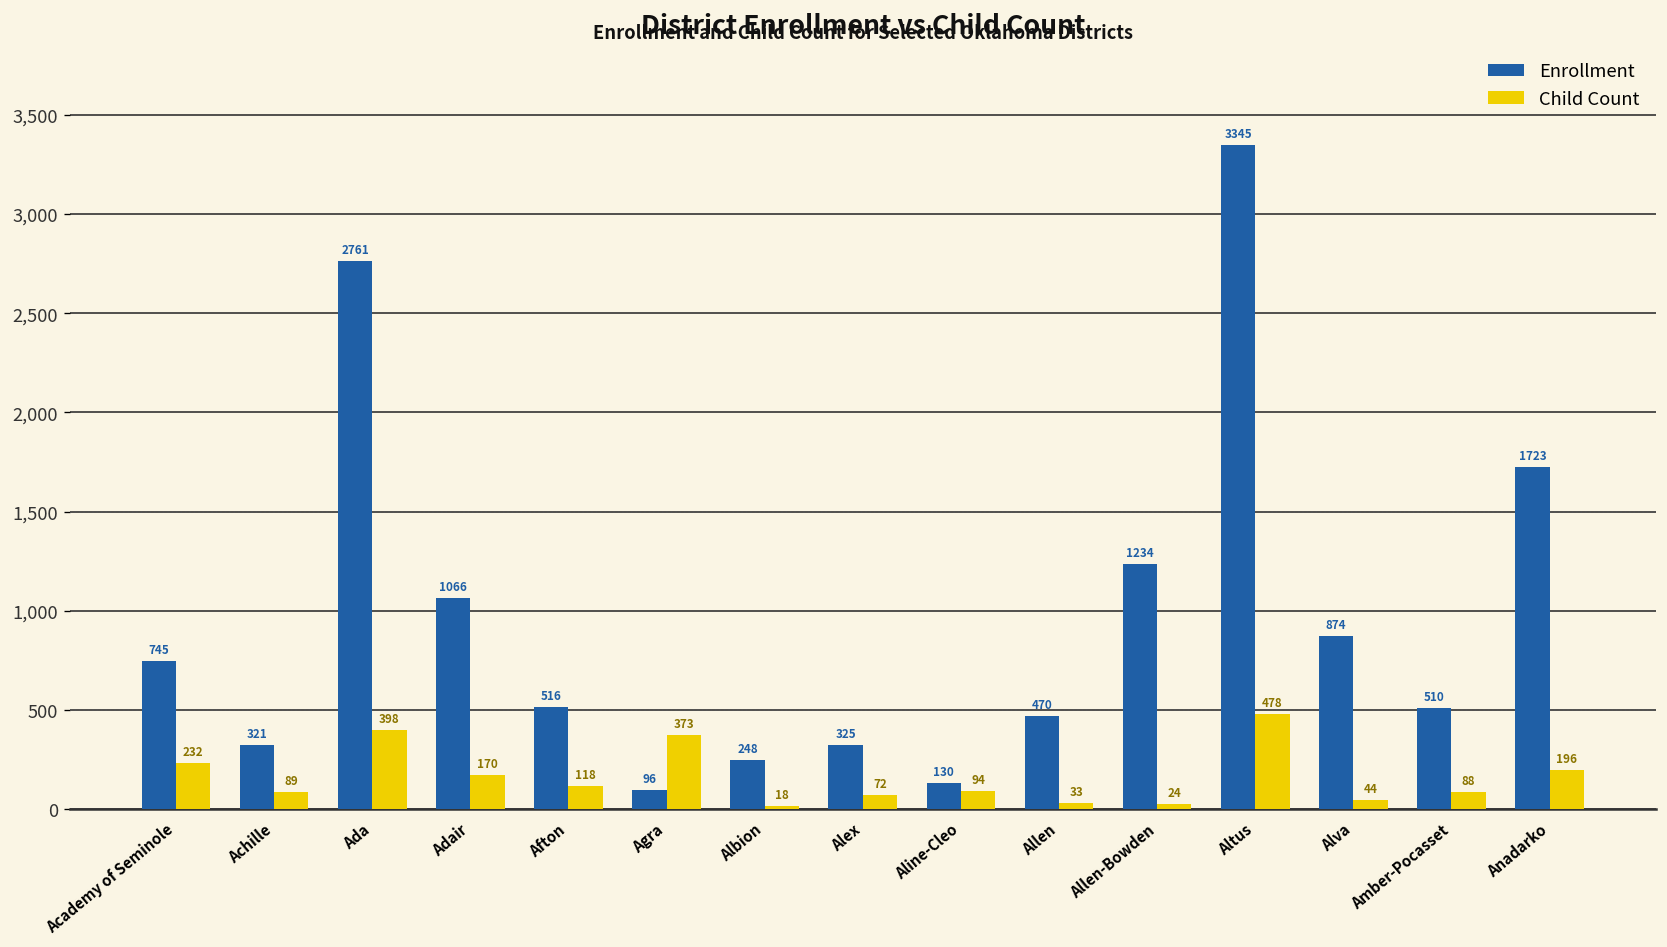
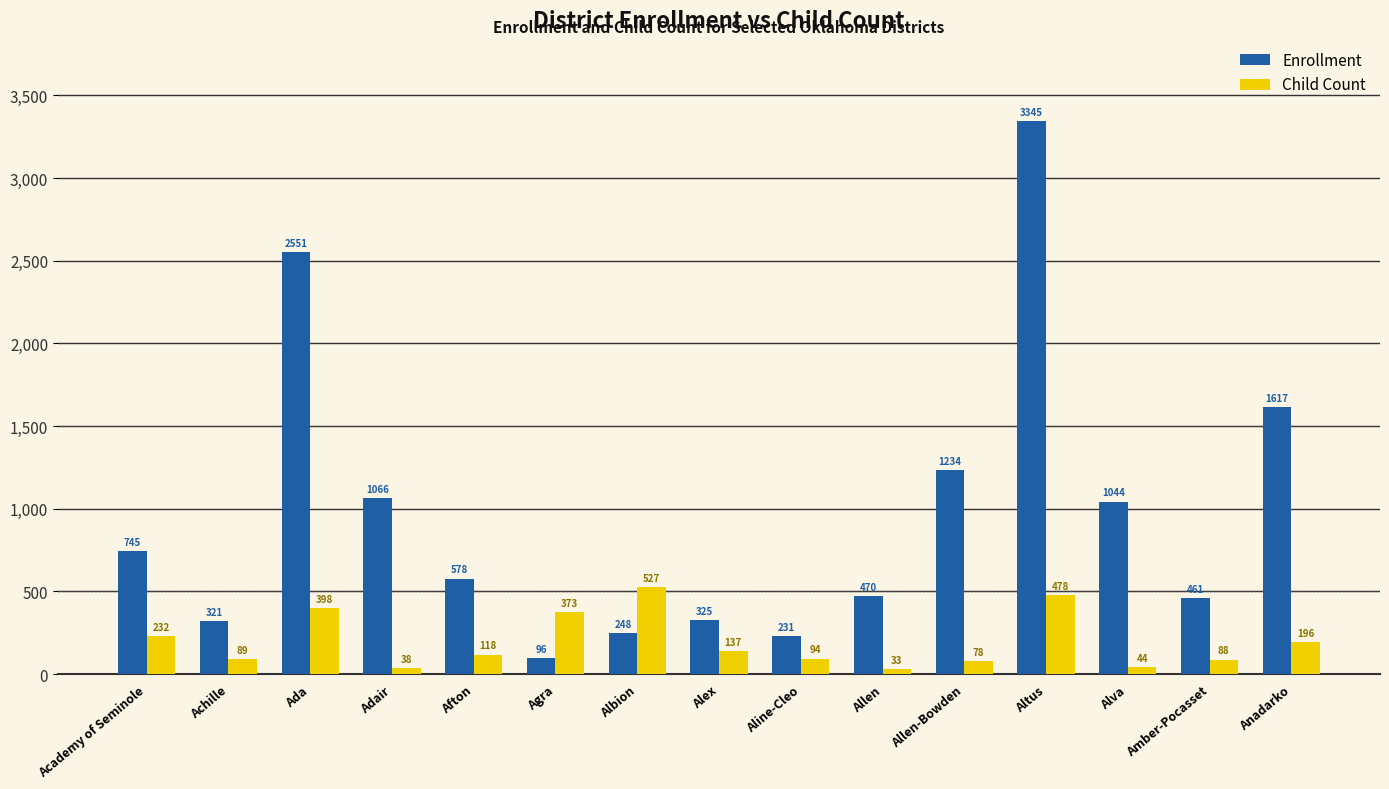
Enrollment, Ada: 2761 -> 2551
Child Count, Adair: 170 -> 38
Enrollment, Afton: 516 -> 578
Child Count, Albion: 18 -> 527
Child Count, Alex: 72 -> 137
Enrollment, Aline-Cleo: 130 -> 231
Child Count, Allen-Bowden: 24 -> 78
Enrollment, Alva: 874 -> 1044
Enrollment, Amber-Pocasset: 510 -> 461
Enrollment, Anadarko: 1723 -> 1617
